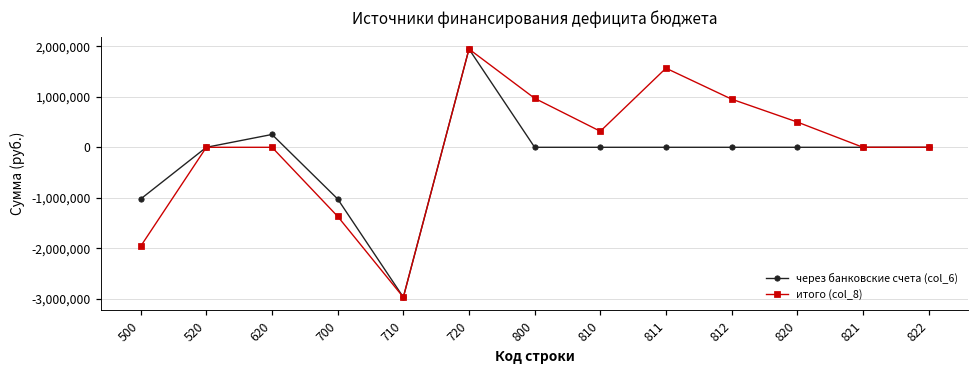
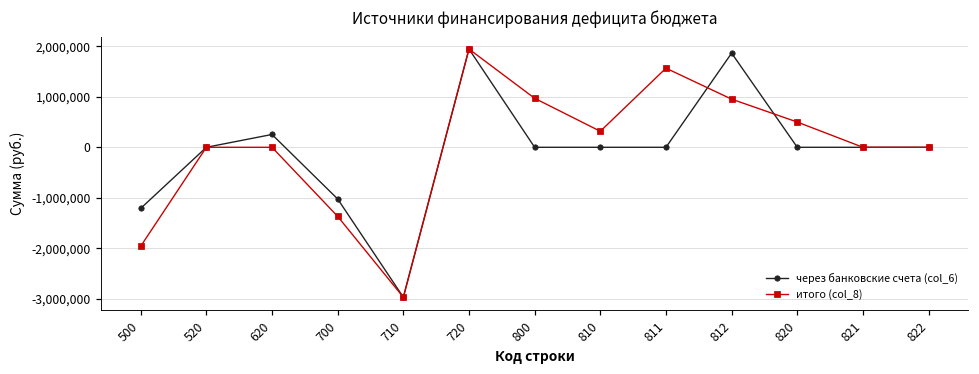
через банковские счета (col_6), 500: -1,000,000 -> -1,200,000
через банковские счета (col_6), 812: 0 -> 1,900,000
